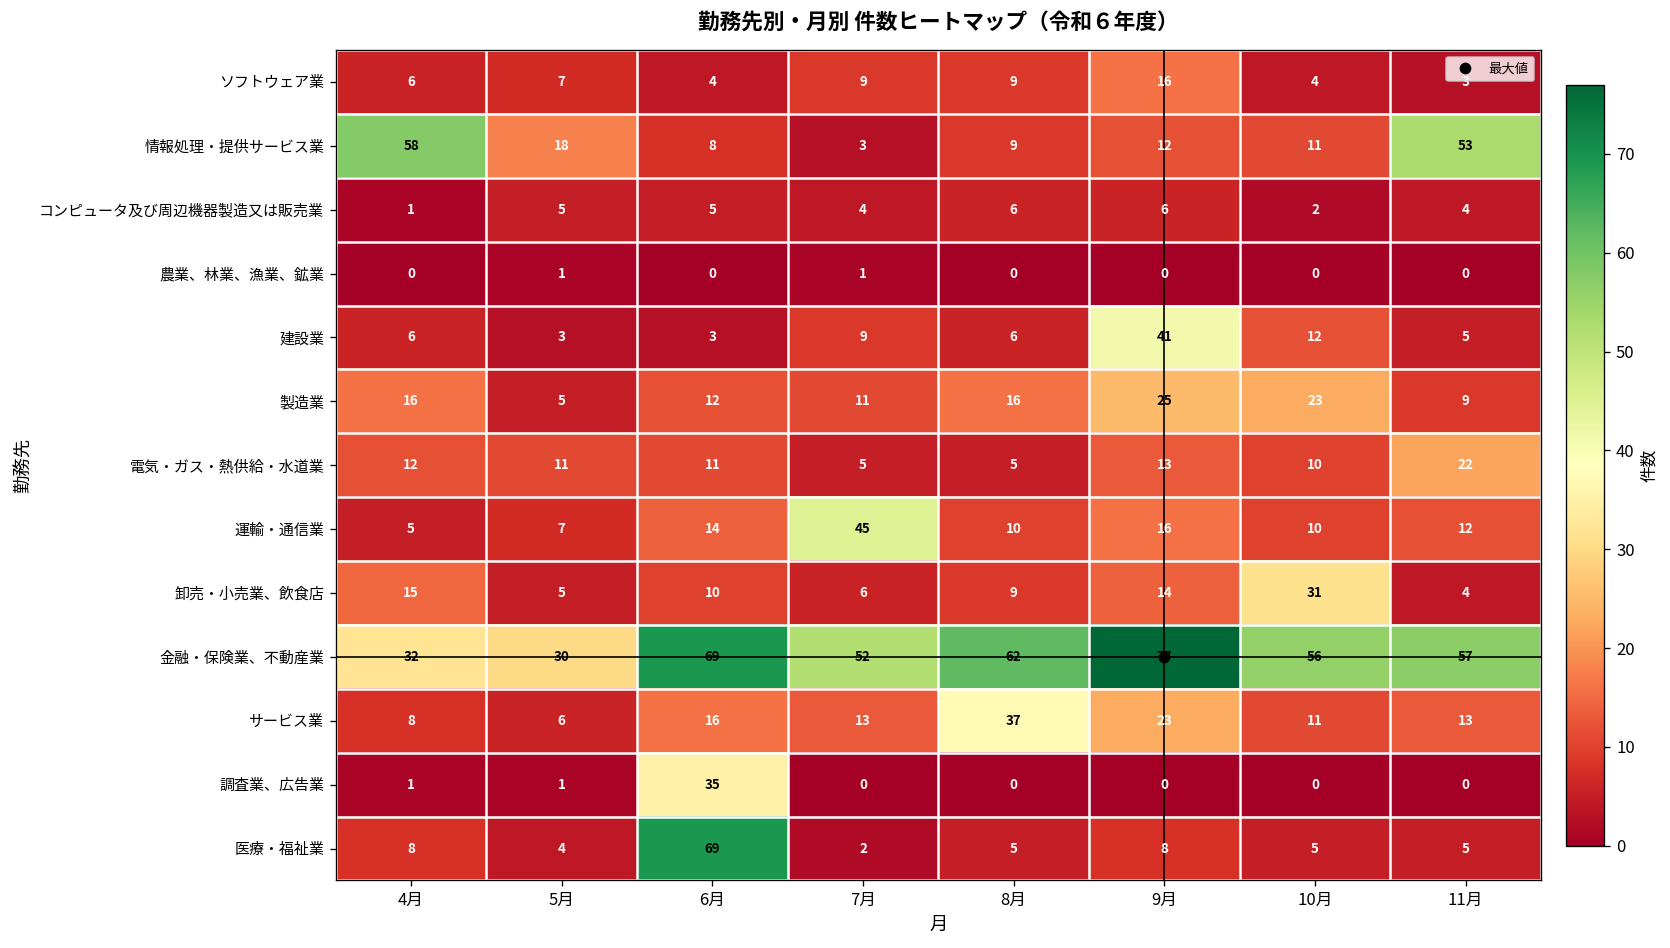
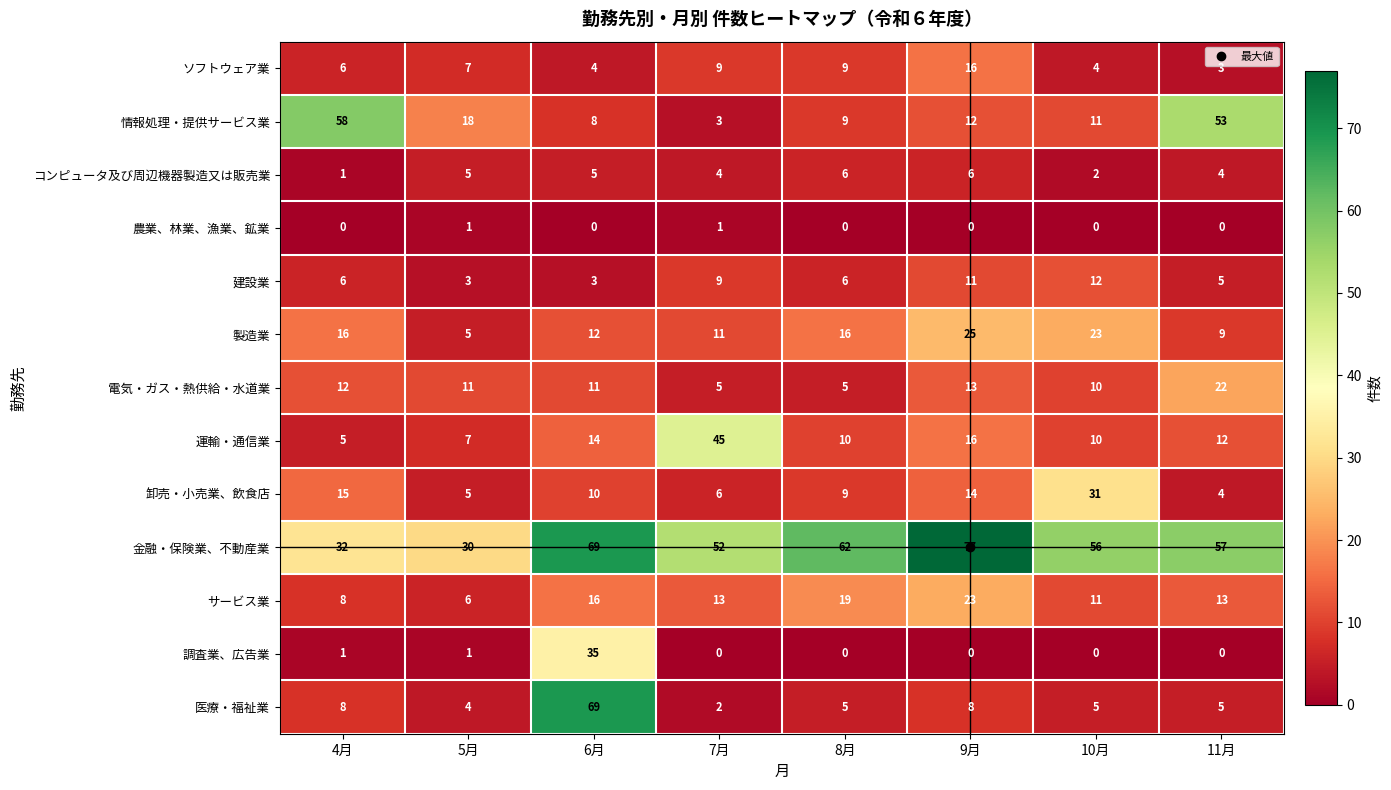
建設業, 9月: 41 -> 11
サービス業, 8月: 37 -> 19
